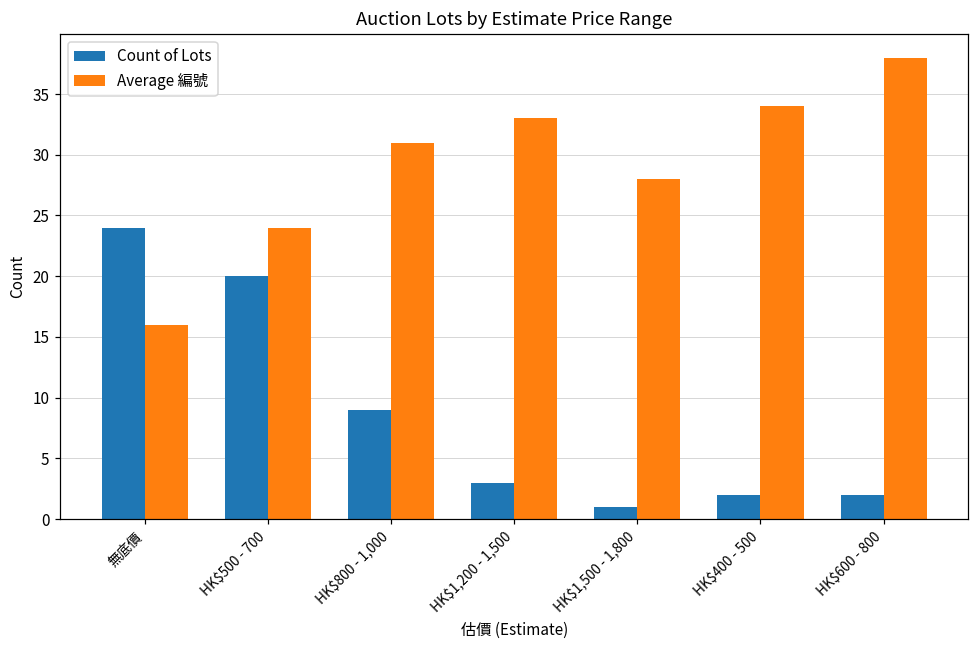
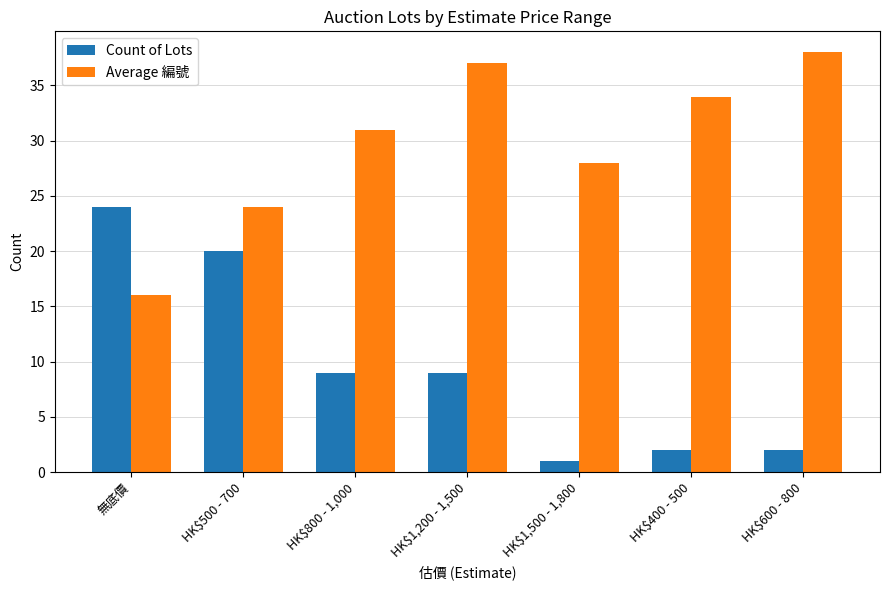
Count of Lots, HK$1,200 - 1,500: 3 -> 9
Average 編號, HK$1,200 - 1,500: 33 -> 37
